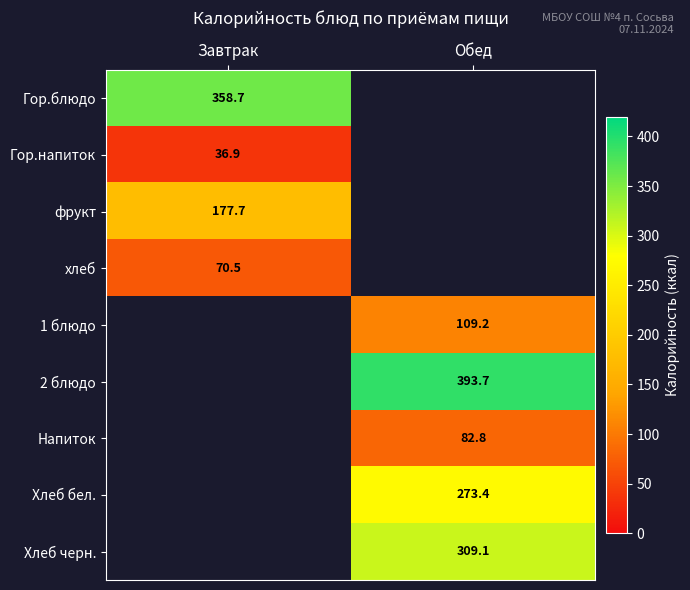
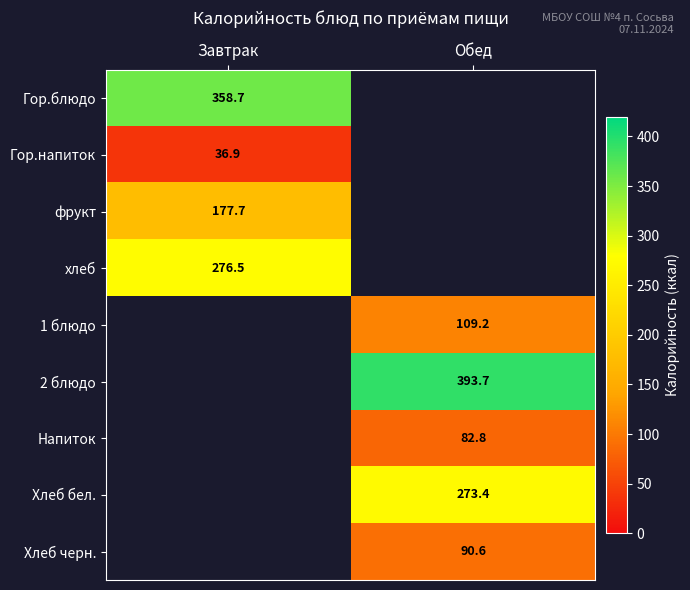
хлеб, Завтрак: 70.5 -> 276.5
Хлеб черн., Обед: 309.1 -> 90.6
